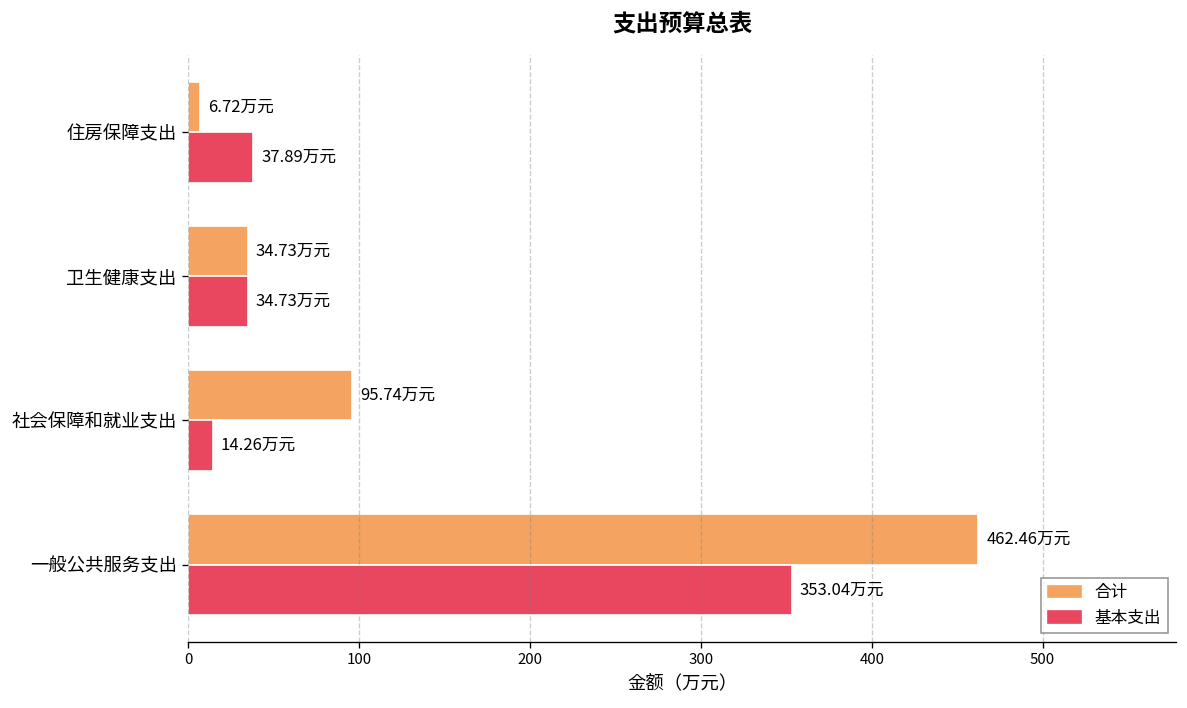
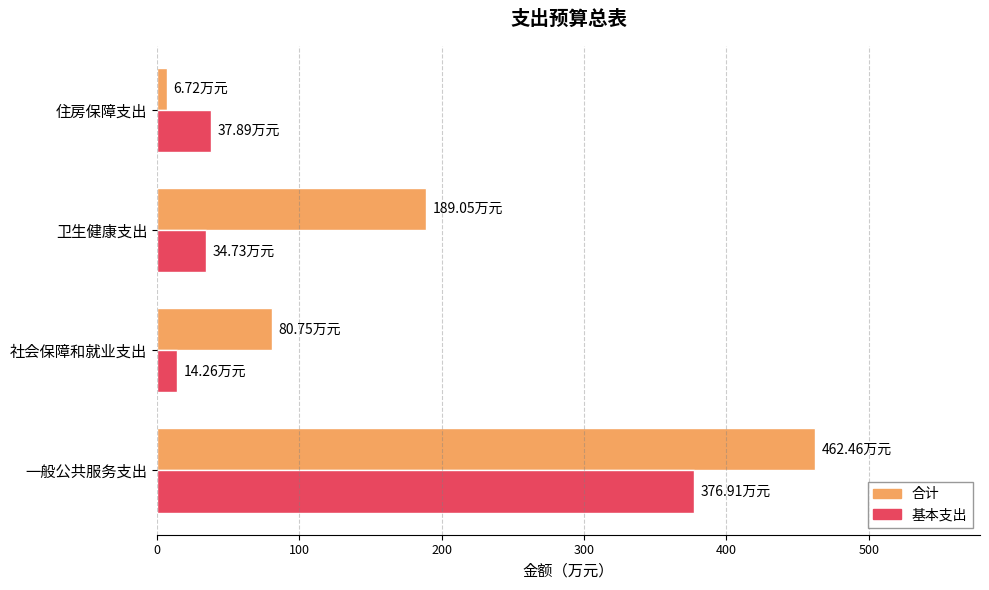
合计, 卫生健康支出: 34.73 -> 189.05
合计, 社会保障和就业支出: 95.74 -> 80.75
基本支出, 一般公共服务支出: 353.04 -> 376.91
